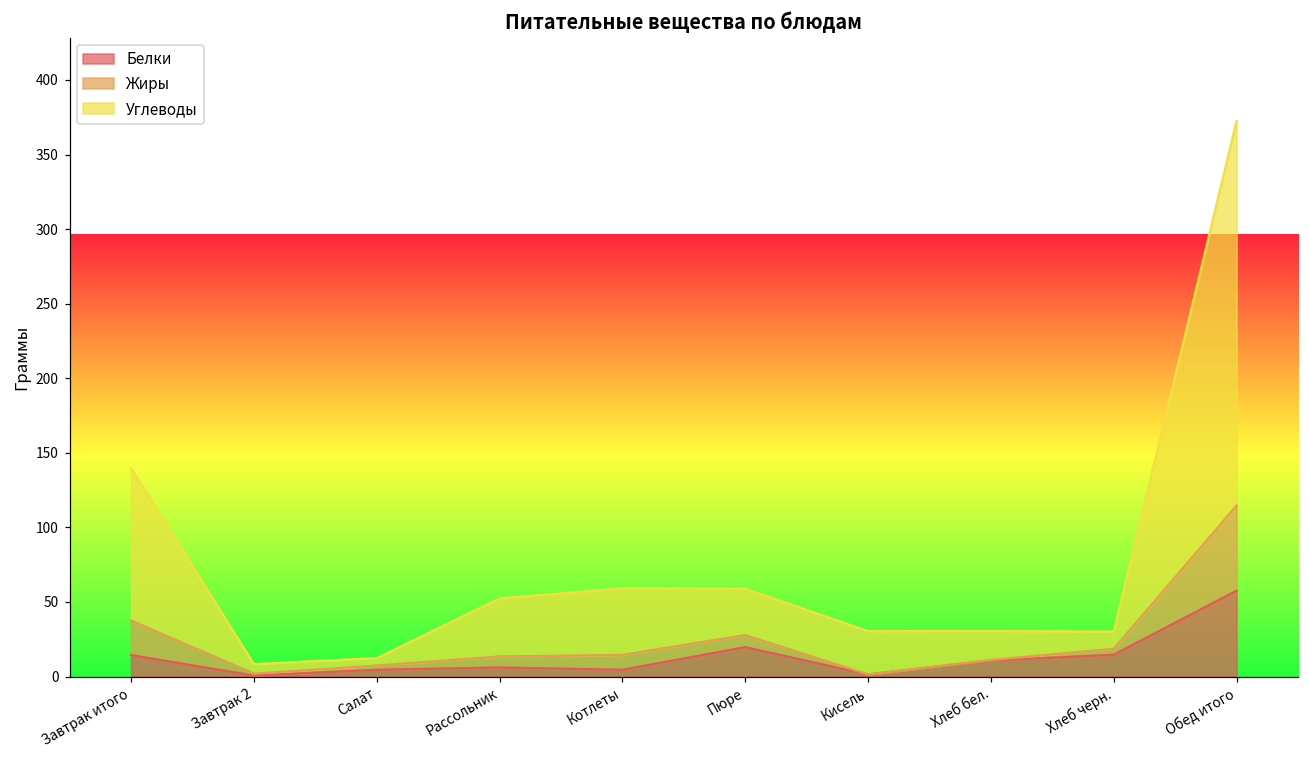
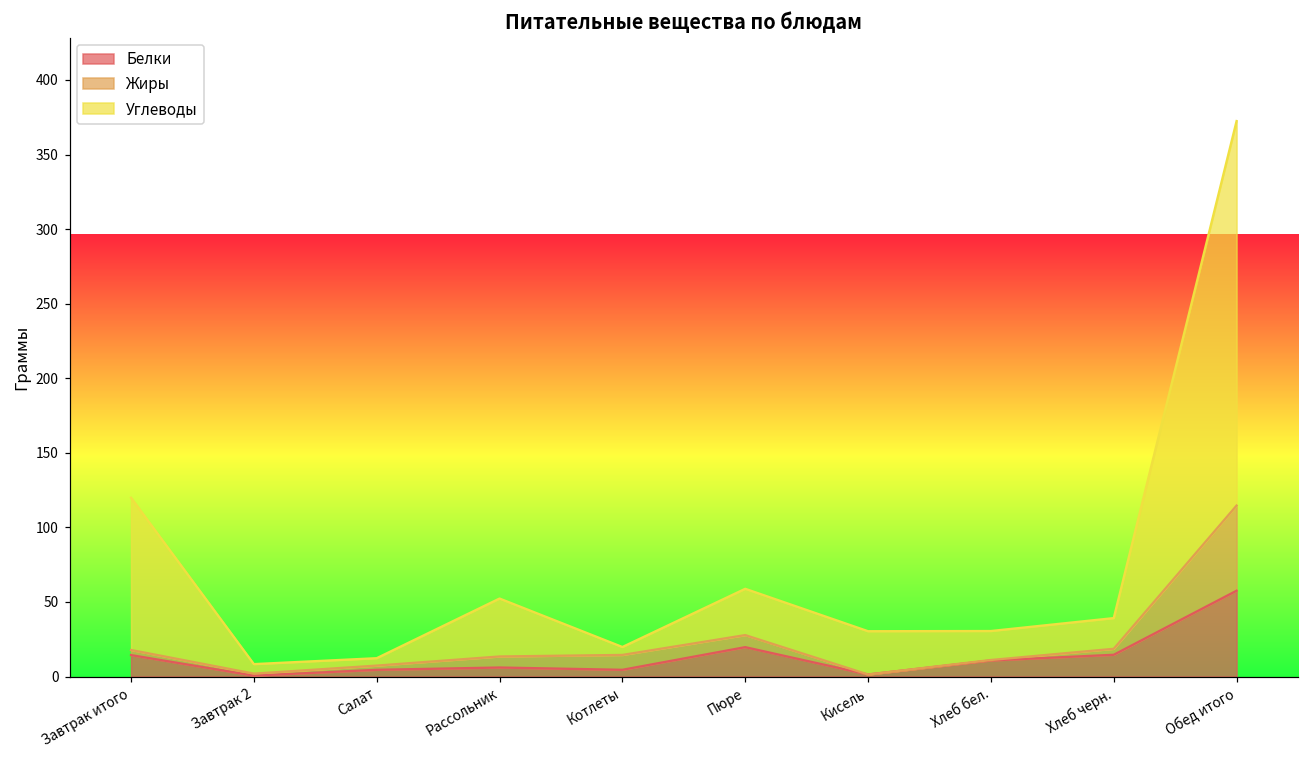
Жиры, Завтрак итого: 23 -> 3
Углеводы, Котлеты: 45 -> 5
Углеводы, Хлеб черн.: 12 -> 21
